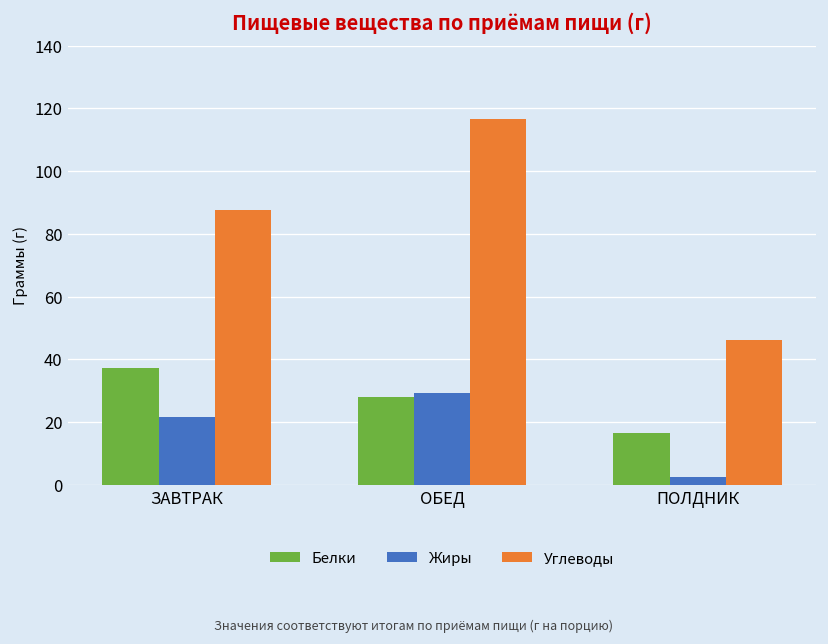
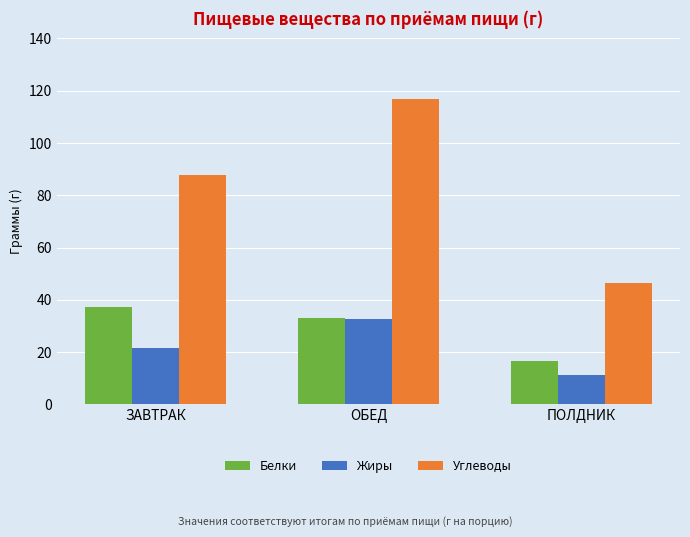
Белки, ОБЕД: 28 -> 33
Жиры, ОБЕД: 29 -> 33
Жиры, ПОЛДНИК: 3 -> 11
